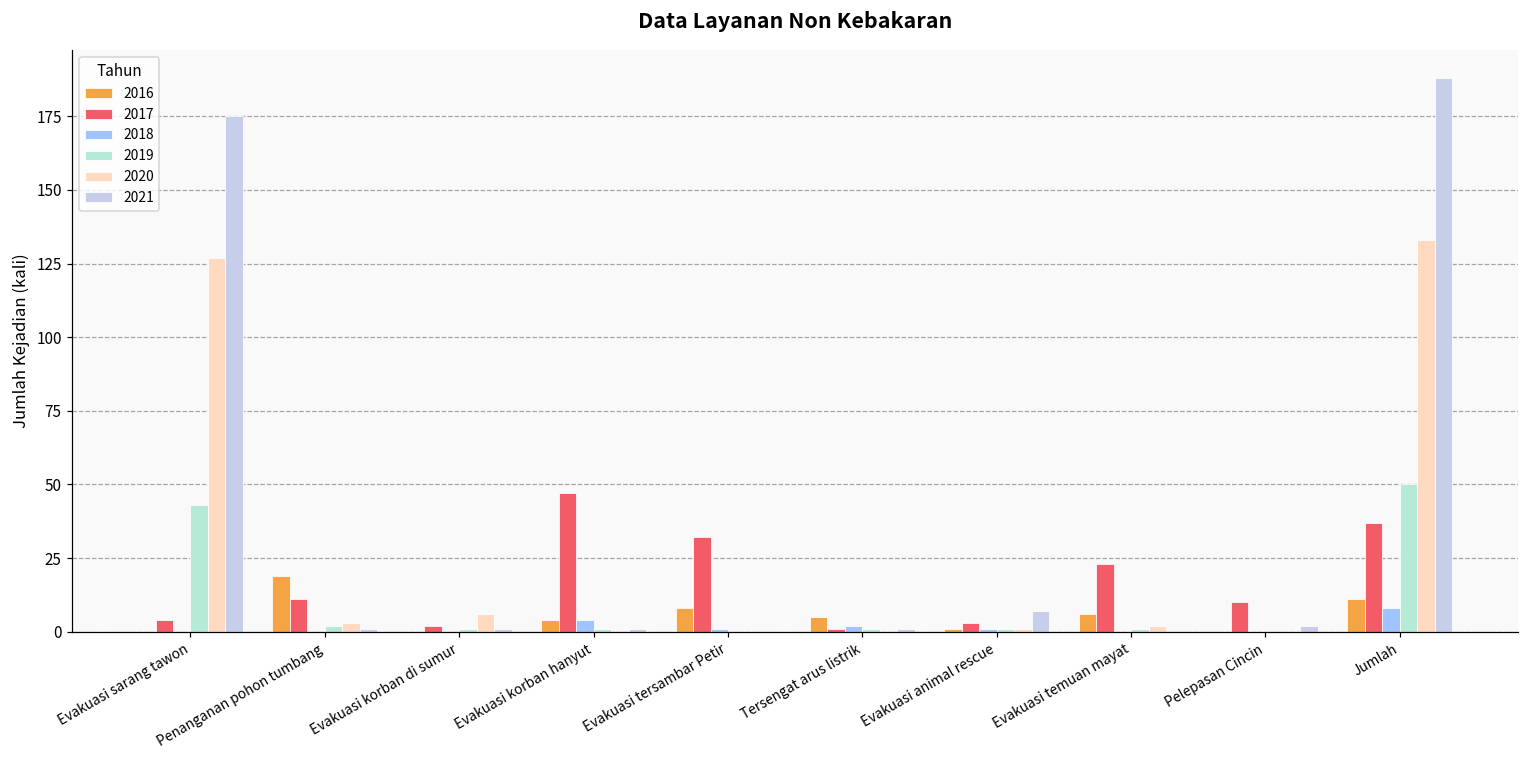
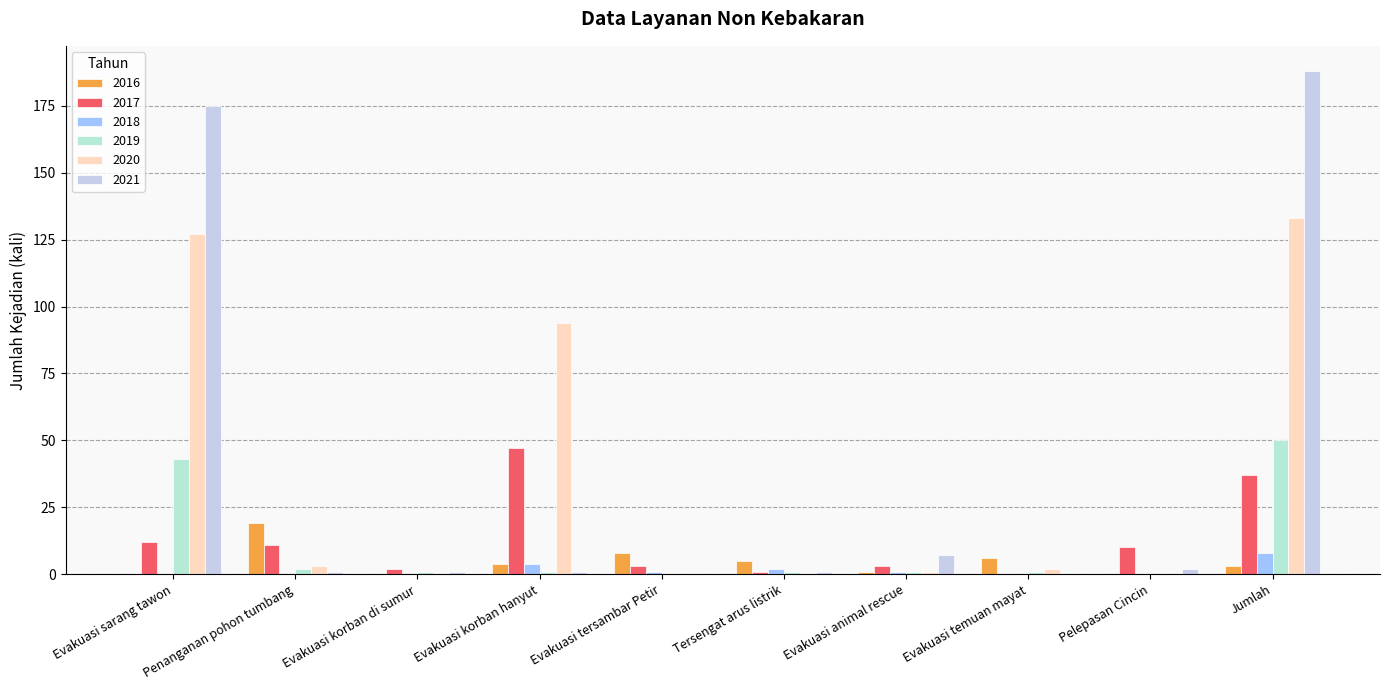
2017, Evakuasi sarang tawon: 4 -> 12
2020, Evakuasi korban di sumur: 6 -> 0
2020, Evakuasi korban hanyut: 0 -> 94
2017, Evakuasi tersambar Petir: 32 -> 3
2017, Evakuasi temuan mayat: 23 -> 0
2016, Jumlah: 11 -> 3
